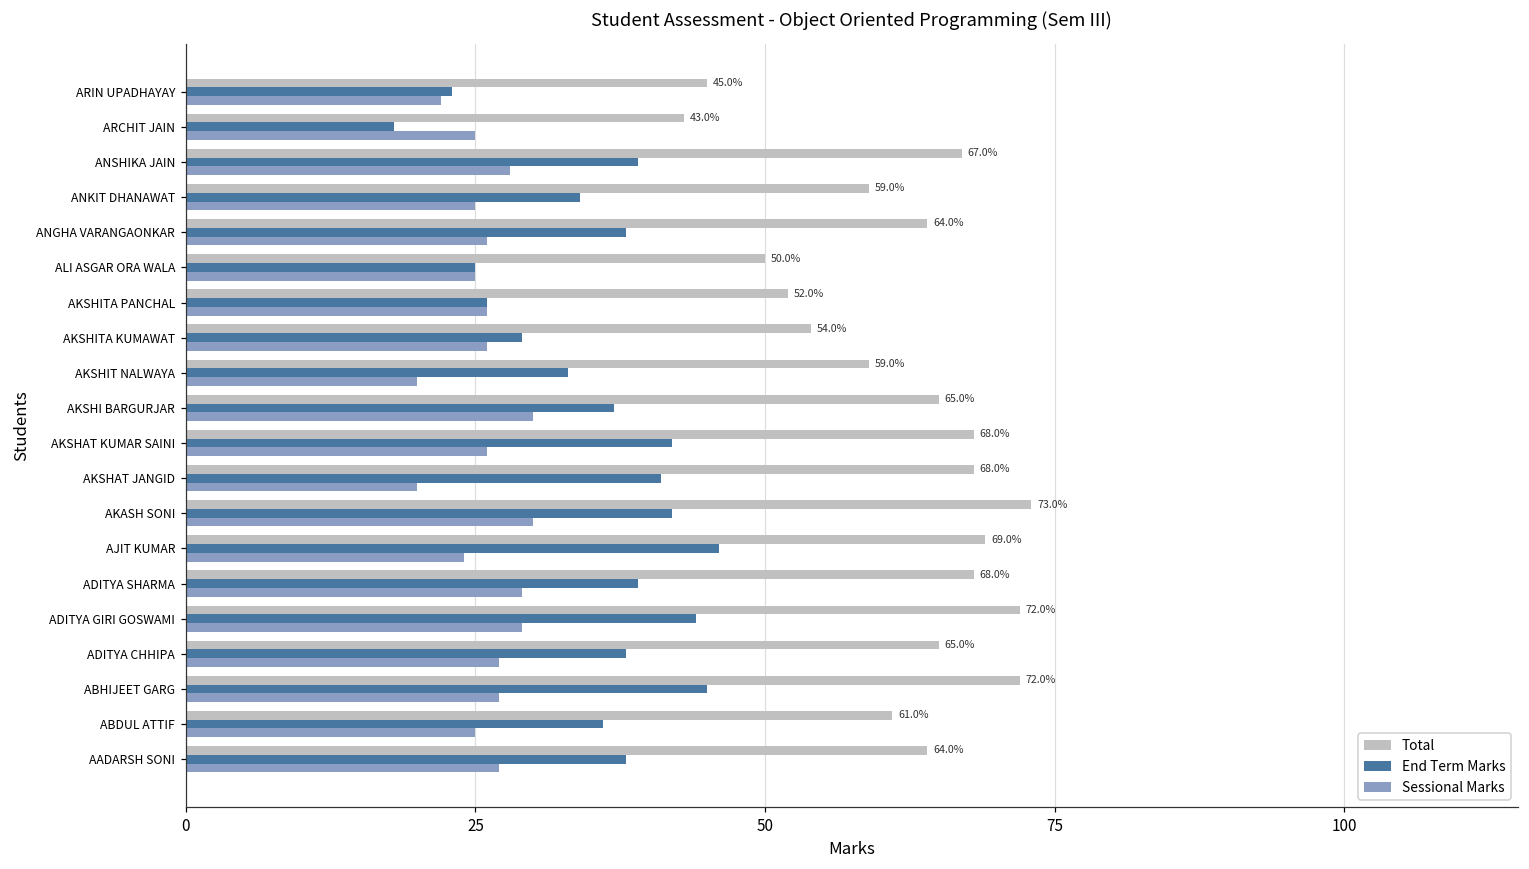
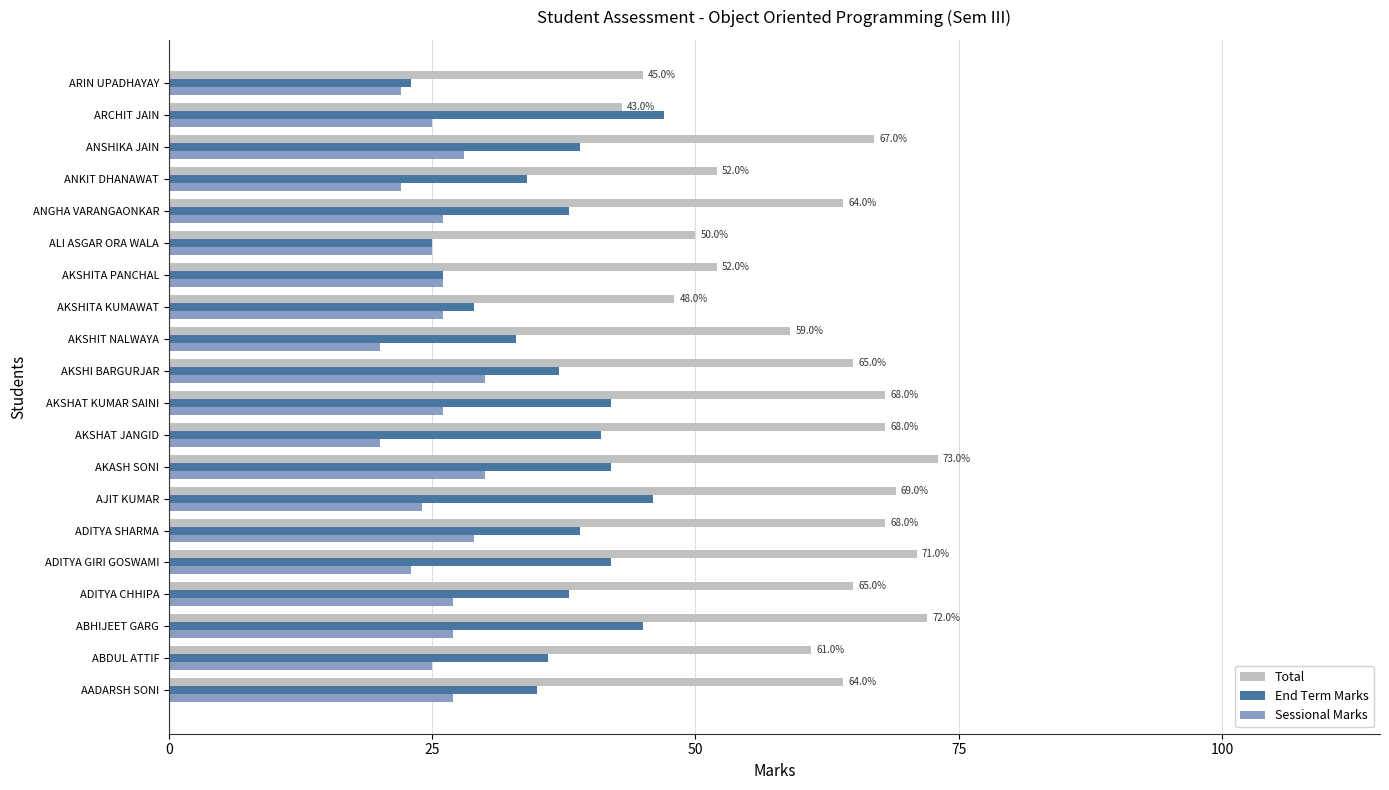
End Term Marks, ARCHIT JAIN: 18 -> 47
Total, ANKIT DHANAWAT: 59.0% -> 52.0%
Sessional Marks, ANKIT DHANAWAT: 25 -> 22
Total, AKSHITA KUMAWAT: 54.0% -> 48.0%
Total, ADITYA GIRI GOSWAMI: 72.0% -> 71.0%
End Term Marks, ADITYA GIRI GOSWAMI: 44 -> 42
Sessional Marks, ADITYA GIRI GOSWAMI: 29 -> 23
End Term Marks, AADARSH SONI: 38 -> 35
